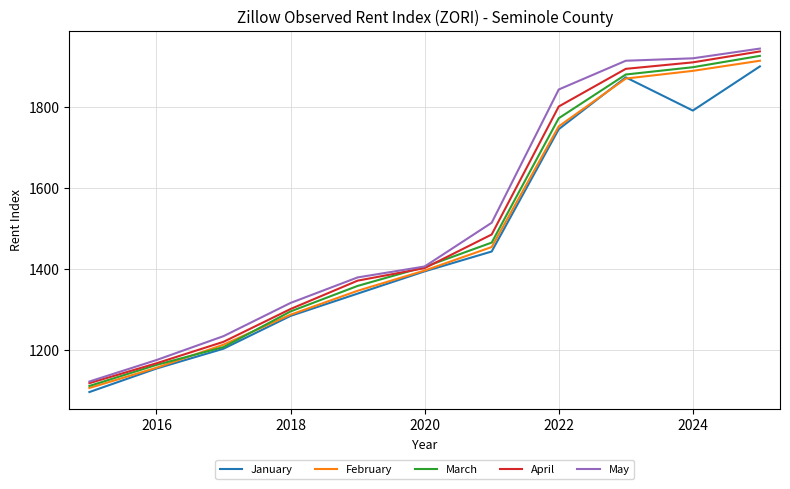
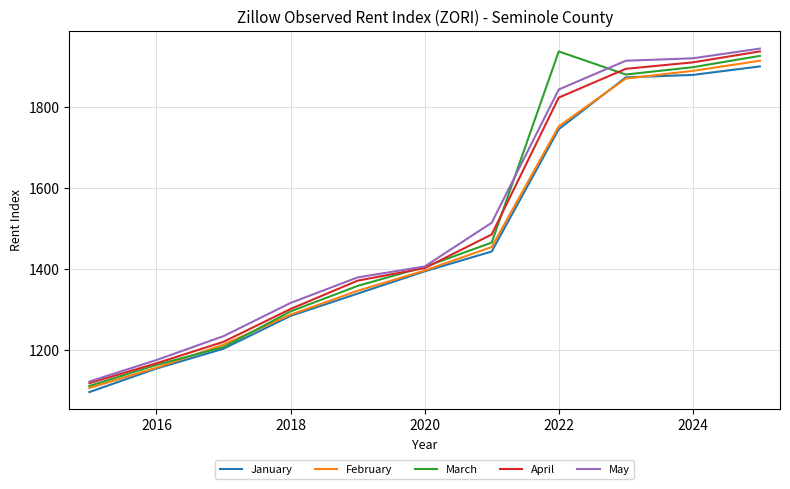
March, 2022: 1770 -> 1940
April, 2022: 1800 -> 1820
January, 2024: 1790 -> 1880
